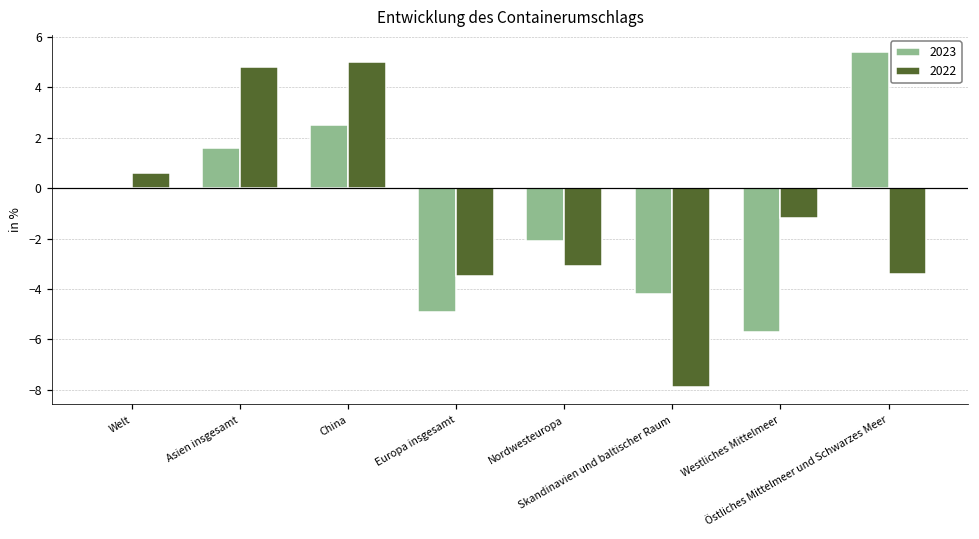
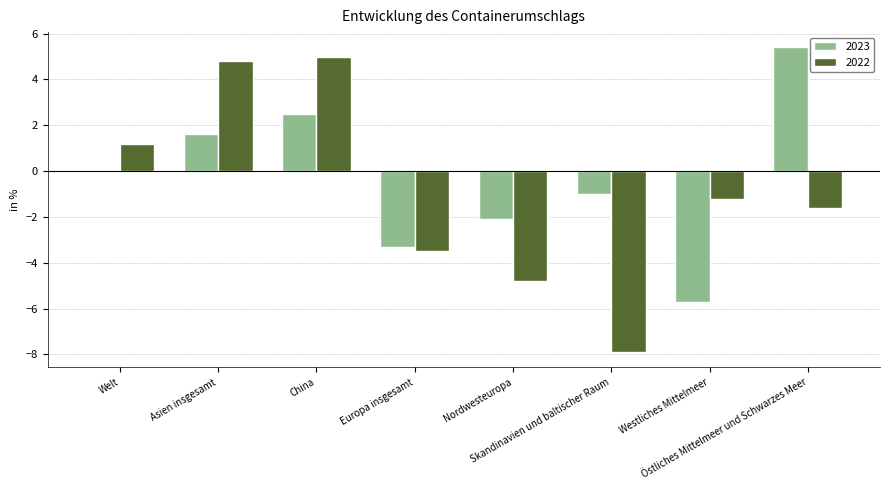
2022, Welt: 0.6 -> 1.2
2023, Europa insgesamt: -4.9 -> -3.3
2022, Nordwesteuropa: -3.1 -> -4.8
2023, Skandinavien und baltischer Raum: -4.2 -> -1.0
2022, Östliches Mittelmeer und Schwarzes Meer: -3.4 -> -1.6
